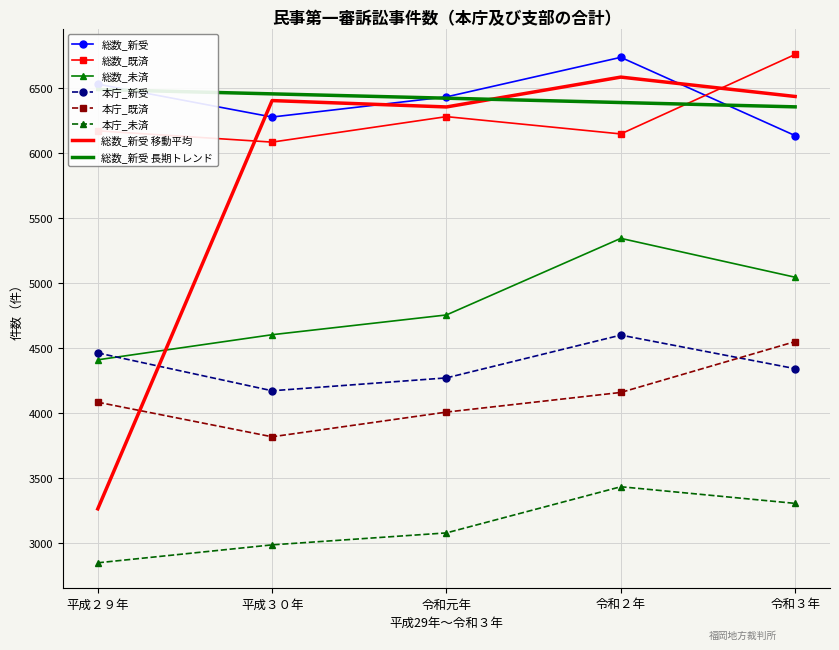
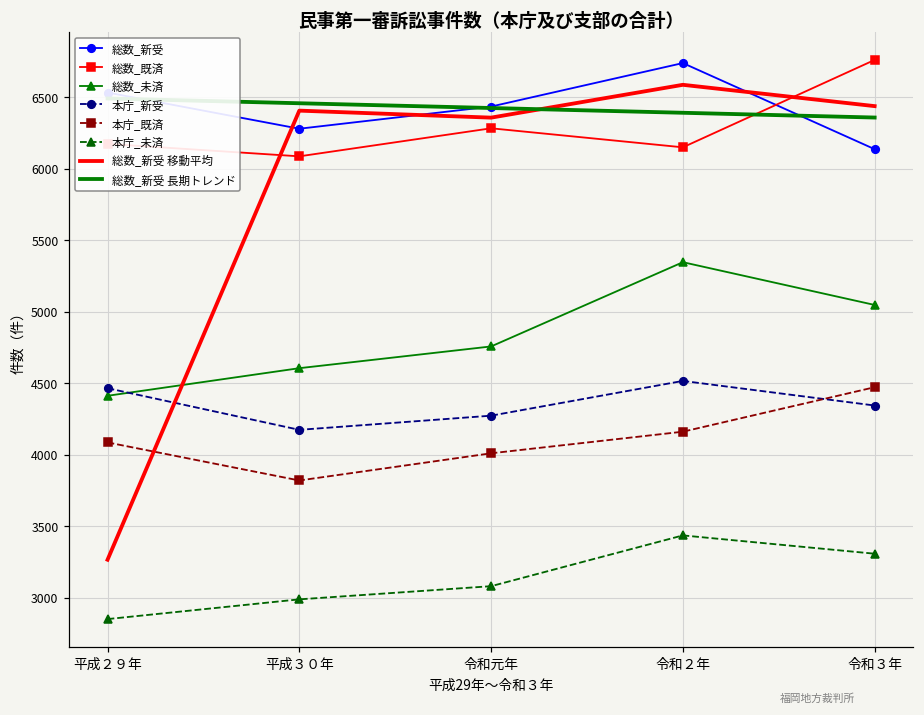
本庁_新受, 令和２年: 4600 -> 4520
本庁_既済, 令和３年: 4550 -> 4470
